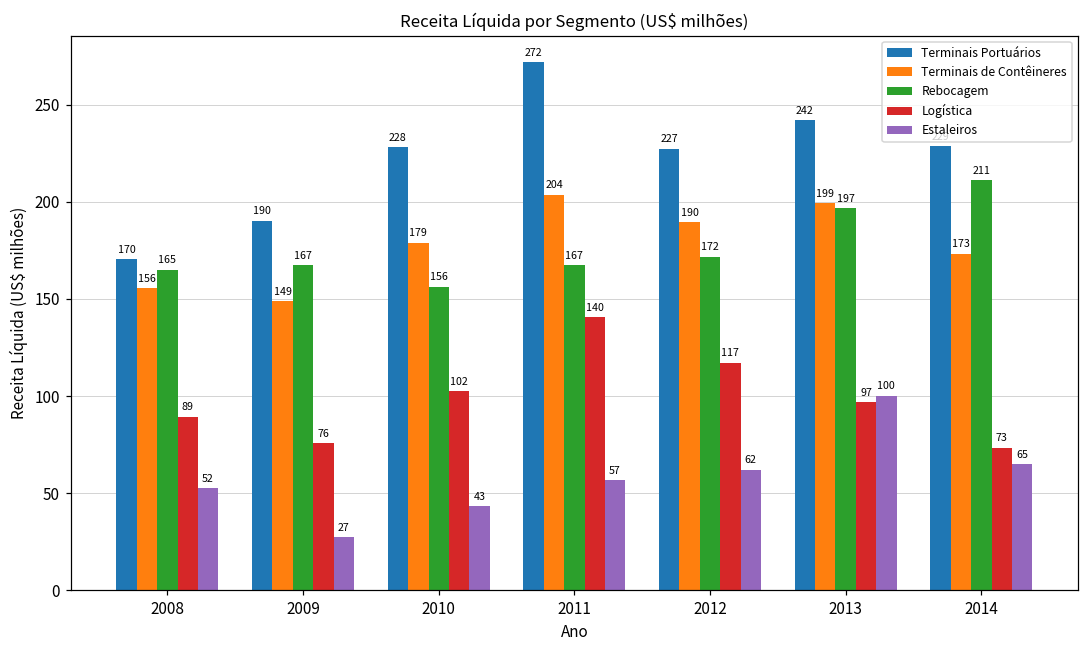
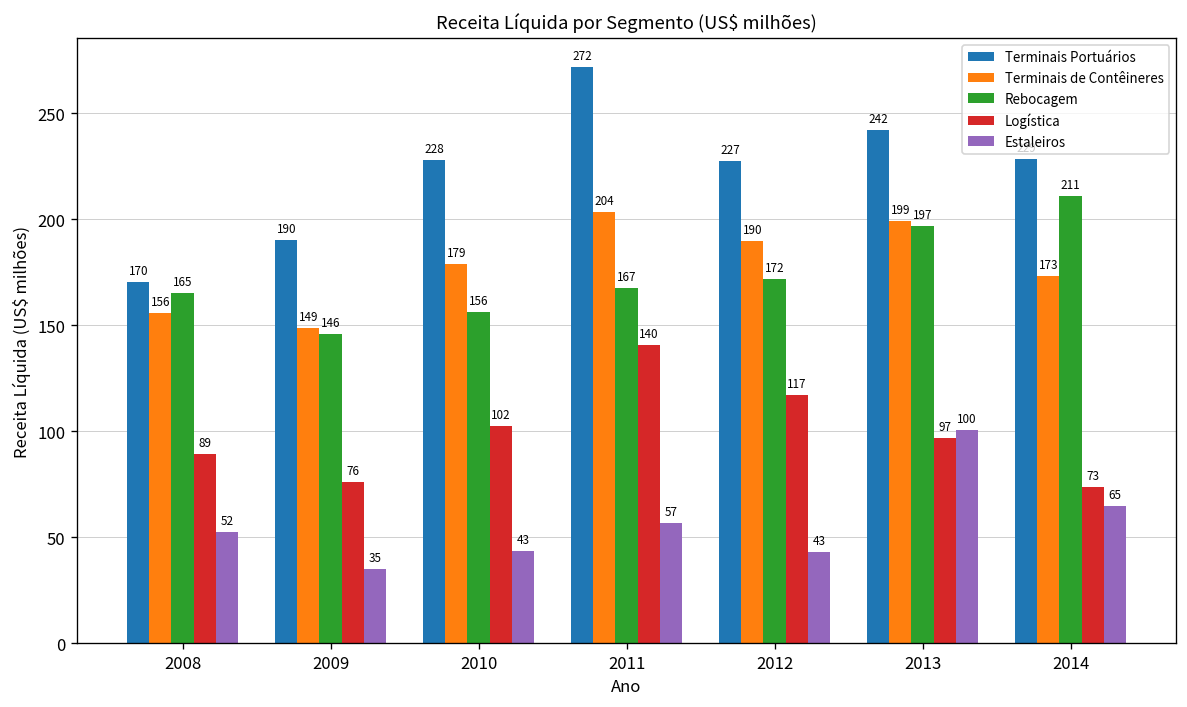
Rebocagem, 2009: 167 -> 146
Estaleiros, 2009: 27 -> 35
Estaleiros, 2012: 62 -> 43
